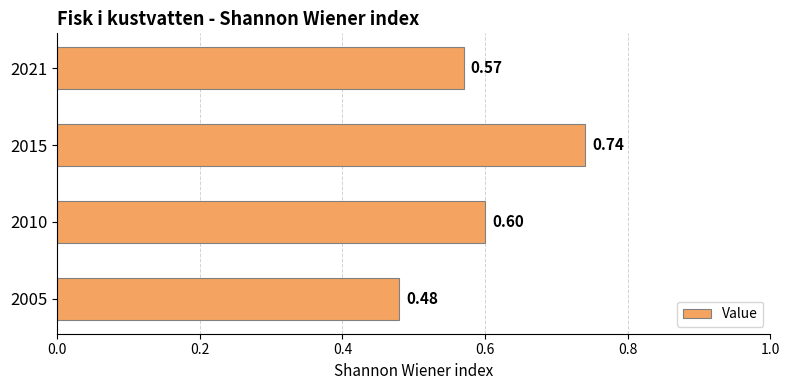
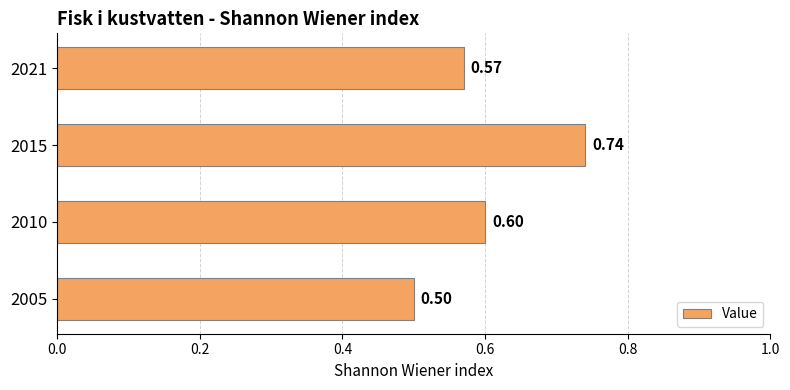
2005: 0.48 -> 0.50
